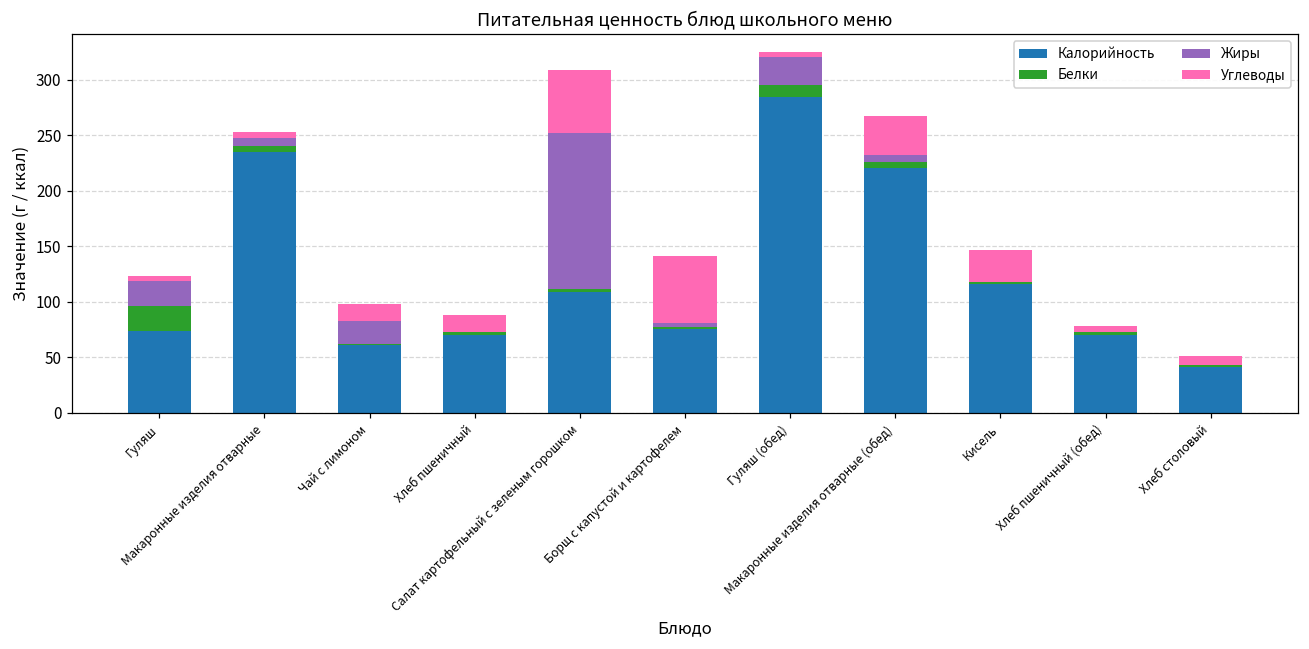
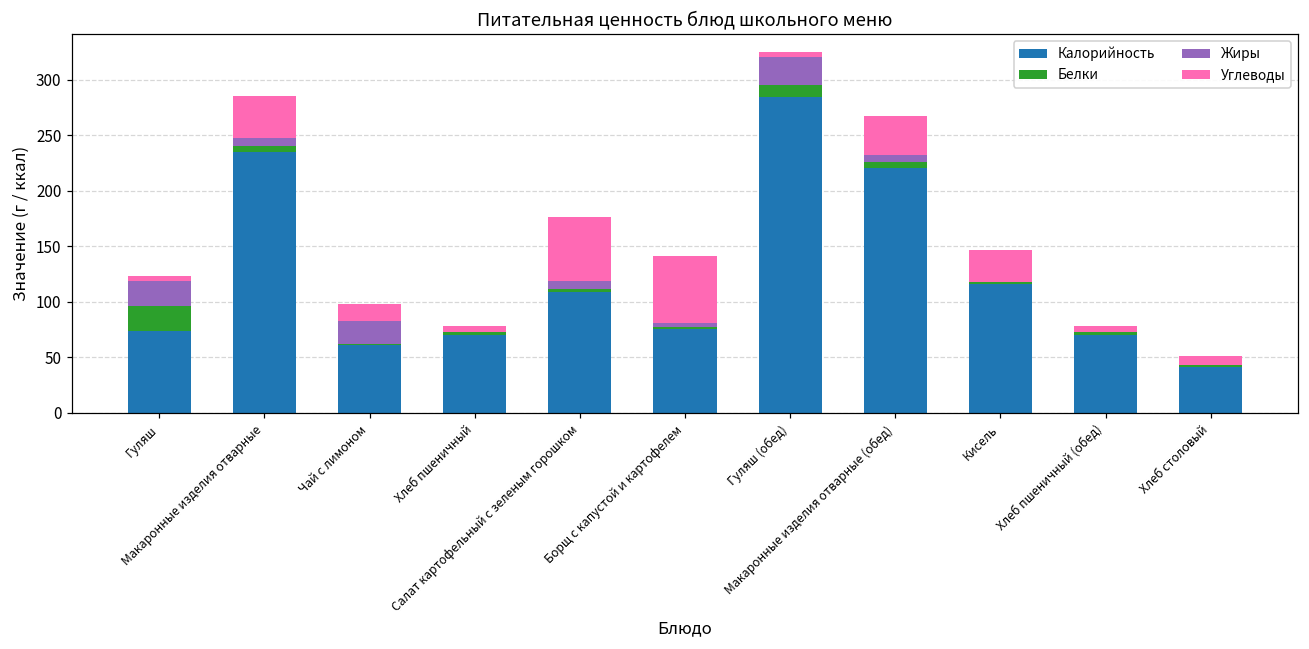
Углеводы, Макаронные изделия отварные: 6 -> 38
Углеводы, Хлеб пшеничный: 15 -> 6
Жиры, Салат картофельный с зеленым горошком: 140 -> 8
